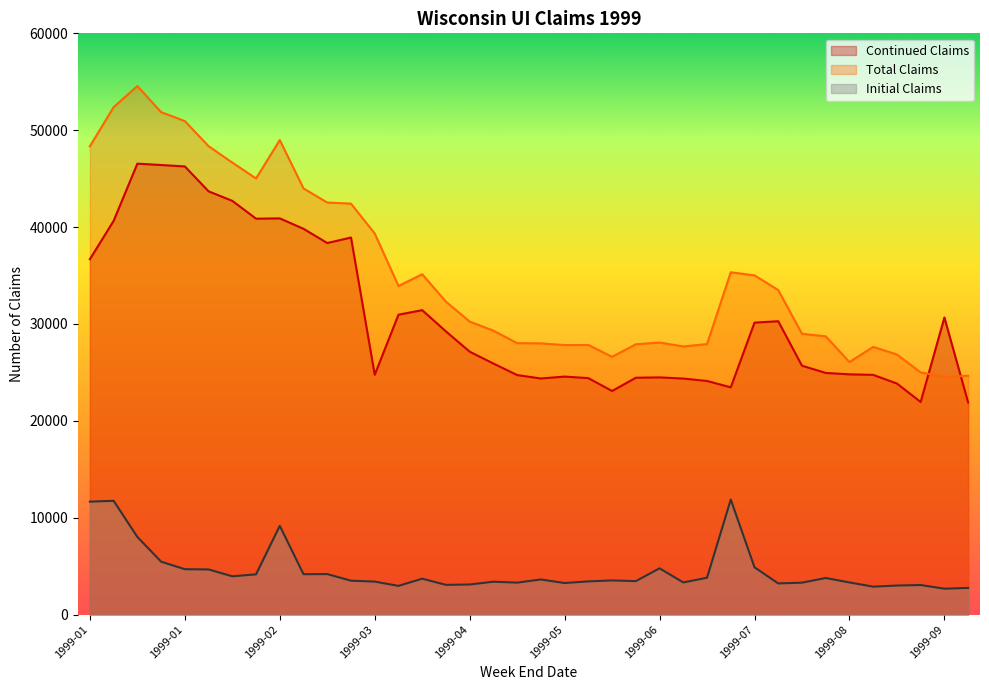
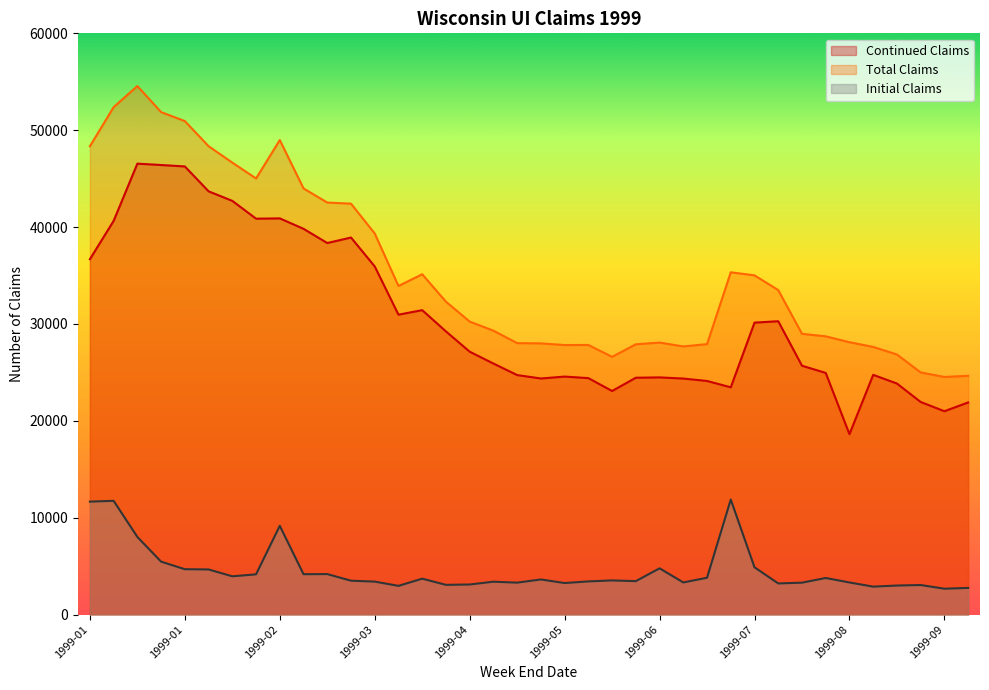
Continued Claims, 1999-03: 25000 -> 36000
Continued Claims, 1999-08: 25000 -> 19000
Total Claims, 1999-08: 26000 -> 28000
Continued Claims, 1999-09: 31000 -> 21000
